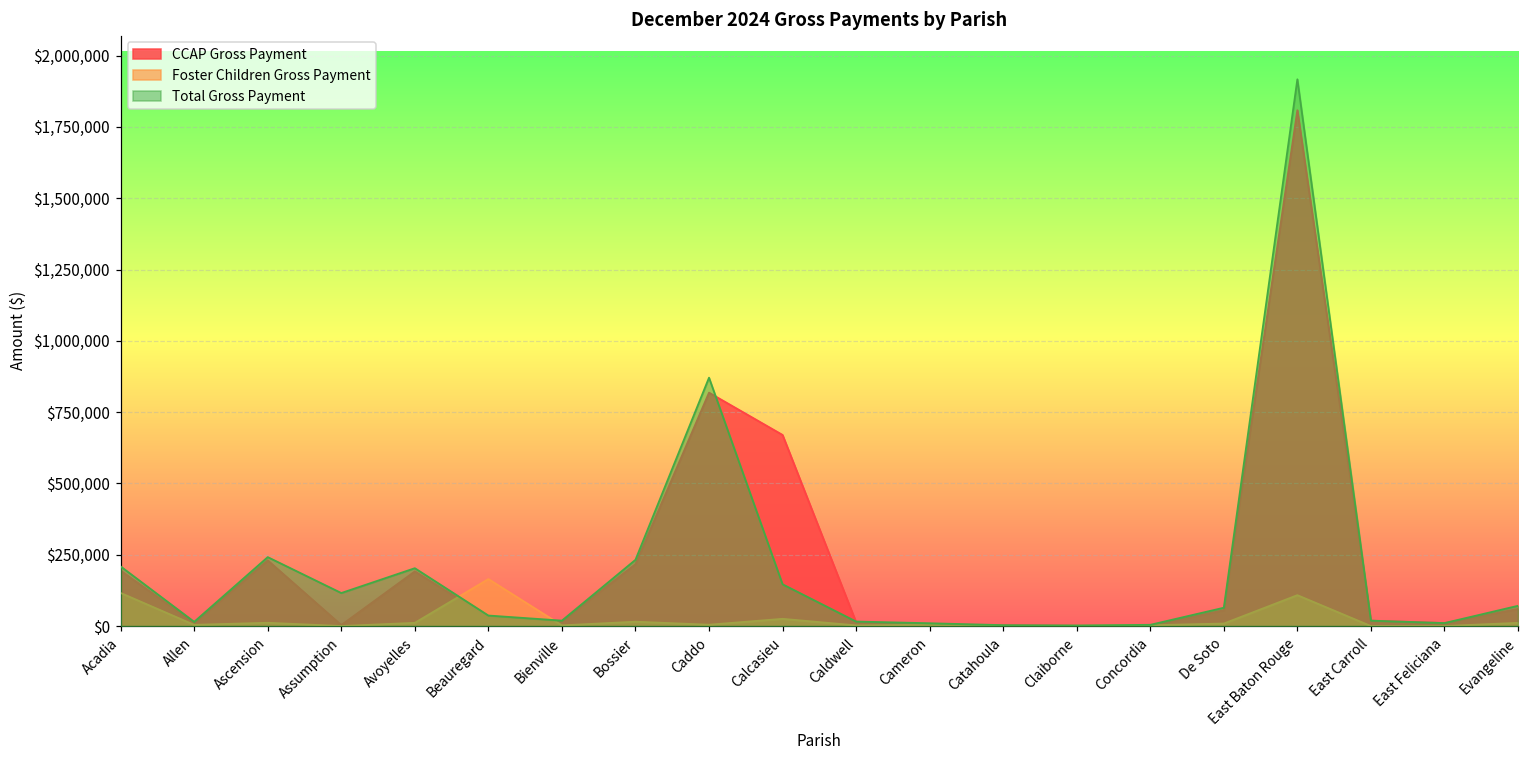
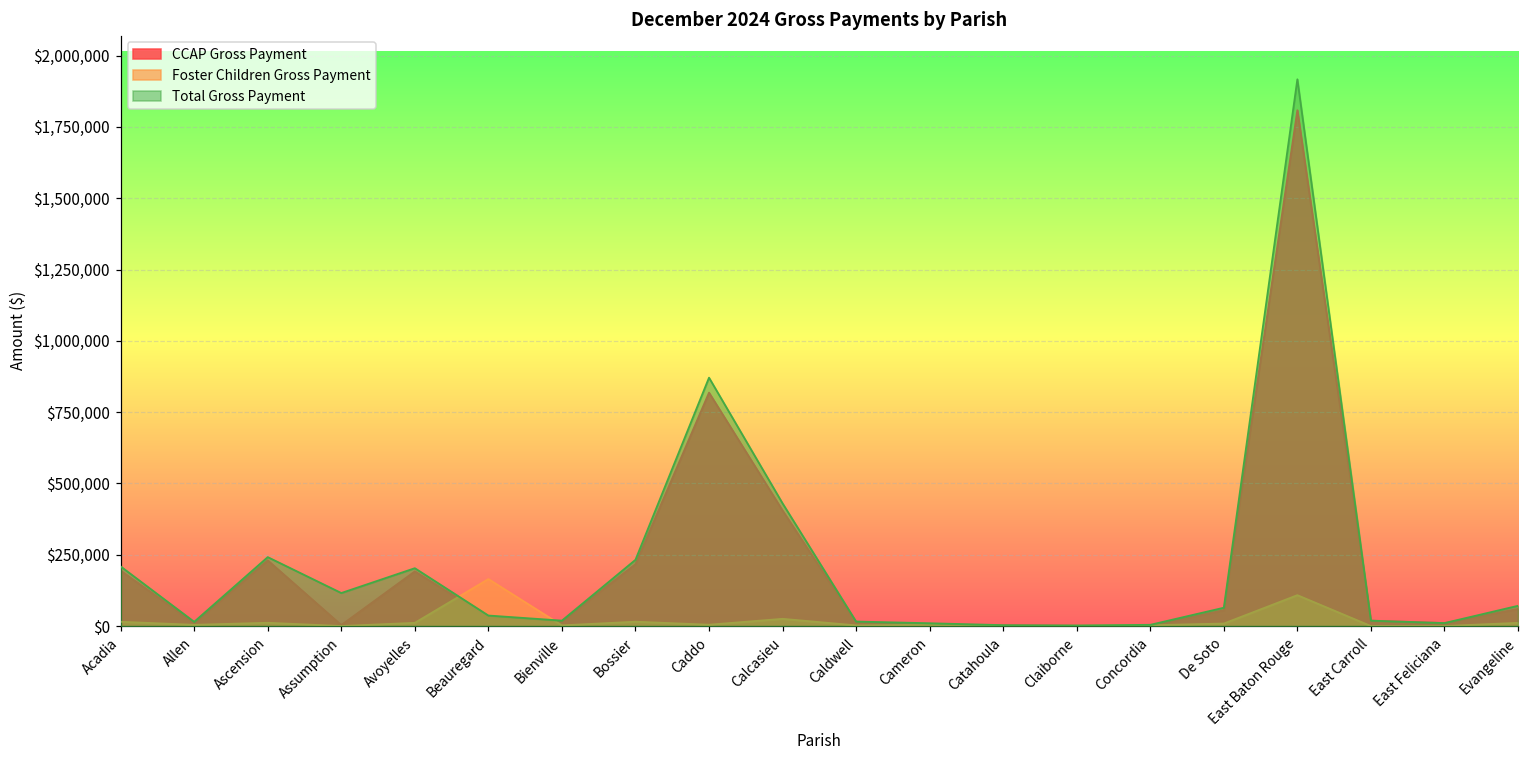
Foster Children Gross Payment, Acadia: $120,000 -> $10,000
CCAP Gross Payment, Calcasieu: $670,000 -> $400,000
Total Gross Payment, Calcasieu: $150,000 -> $430,000
